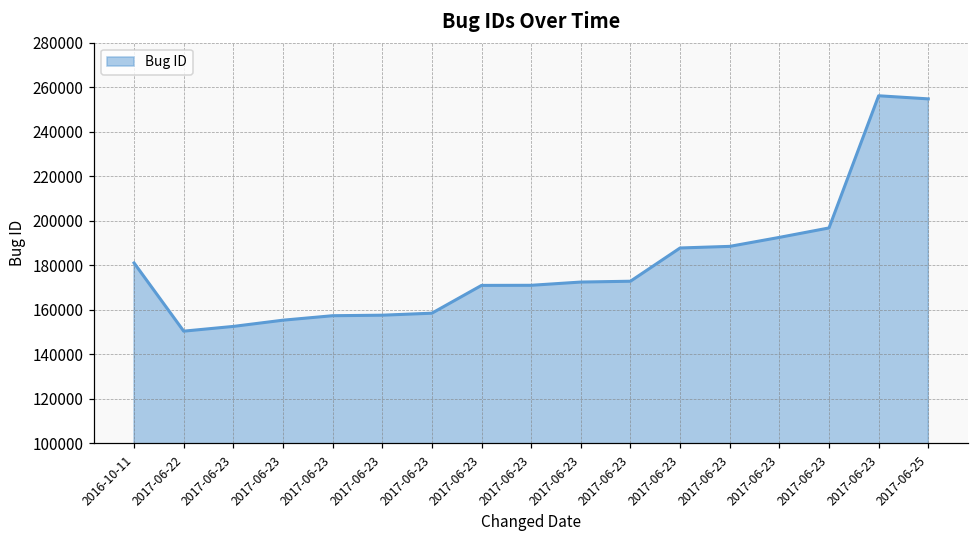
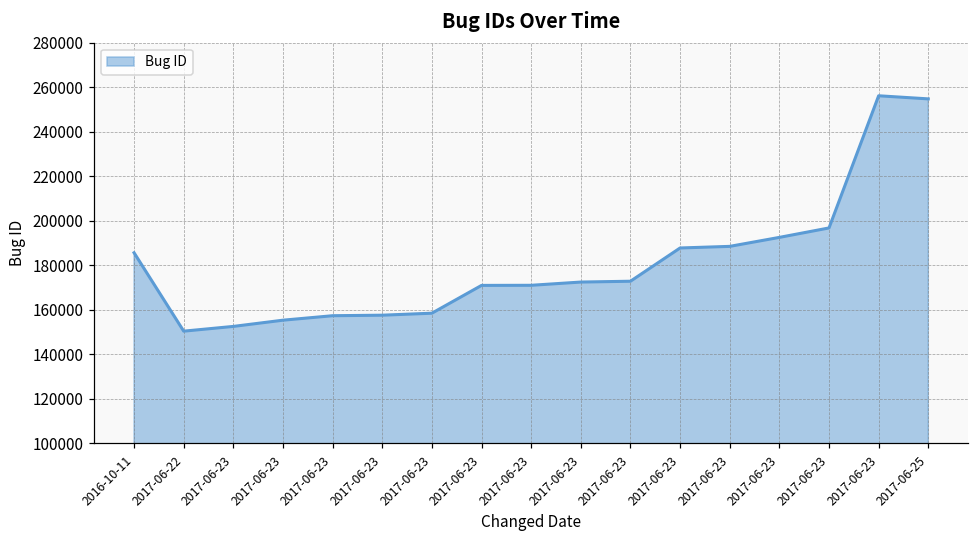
2016-10-11: 181000 -> 186000
